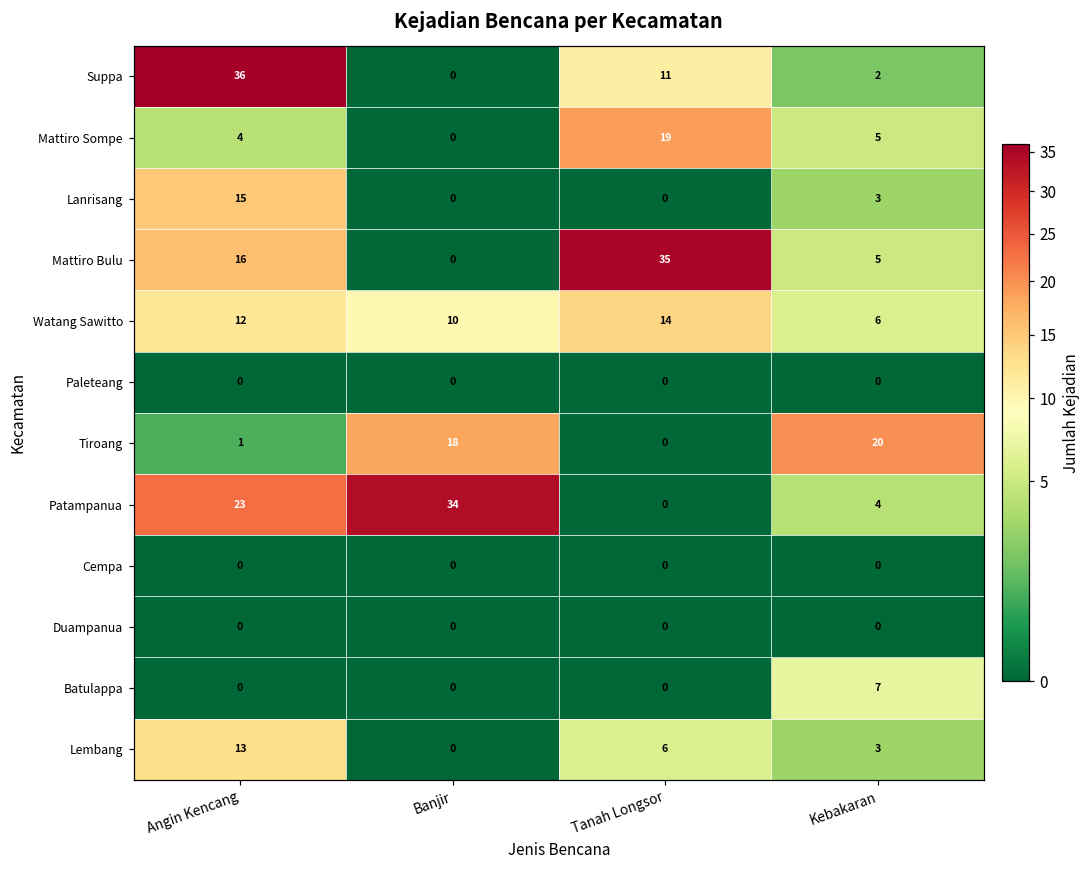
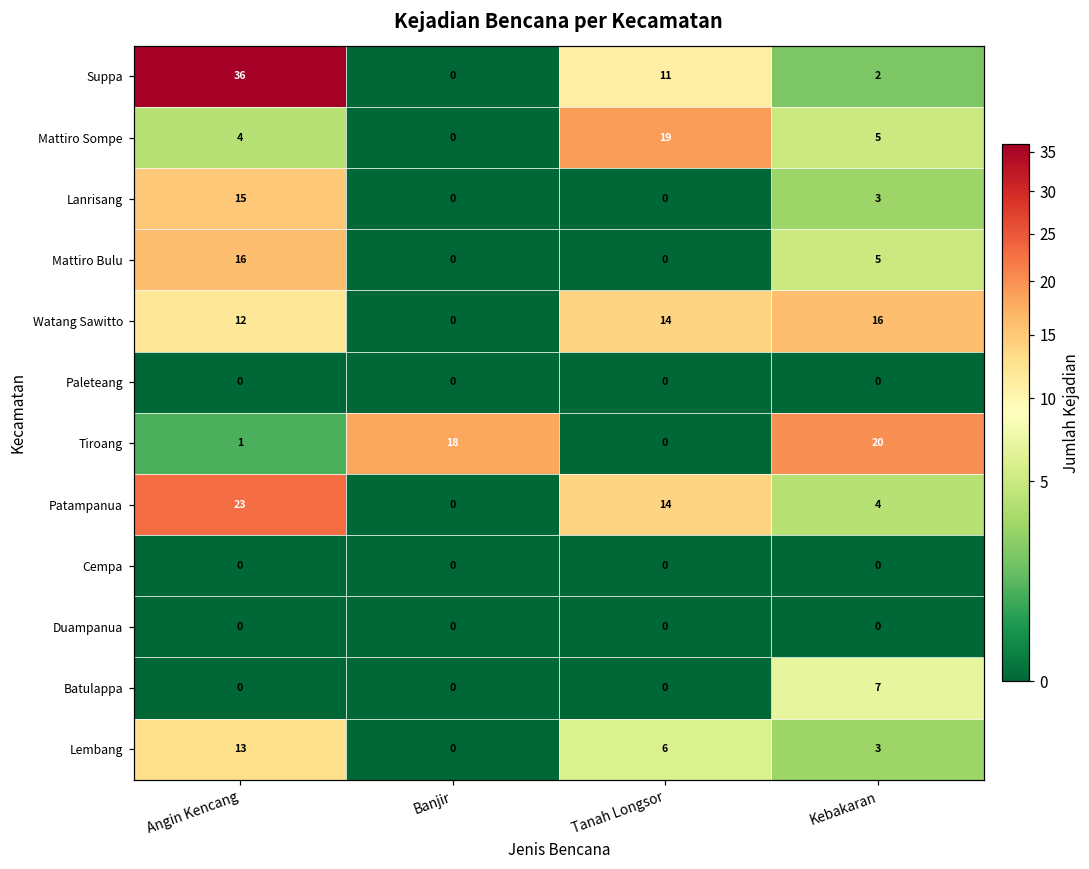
Mattiro Bulu, Tanah Longsor: 35 -> 0
Watang Sawitto, Banjir: 10 -> 0
Watang Sawitto, Kebakaran: 6 -> 16
Patampanua, Banjir: 34 -> 0
Patampanua, Tanah Longsor: 0 -> 14
